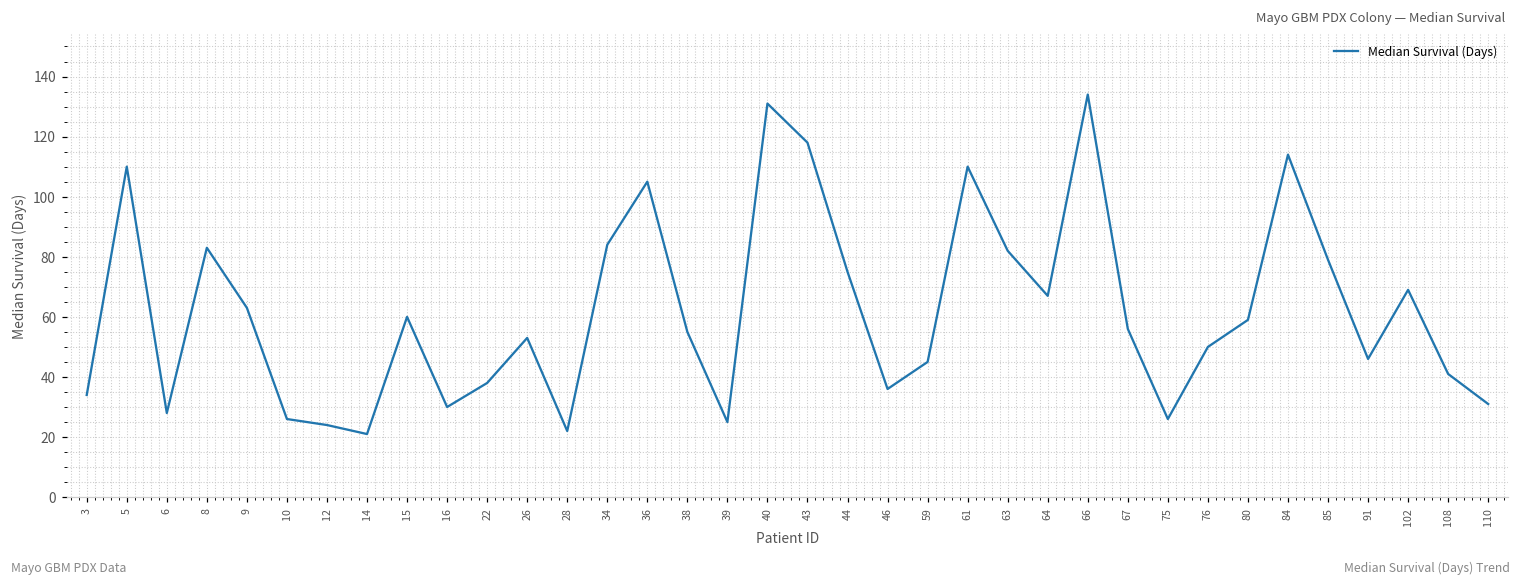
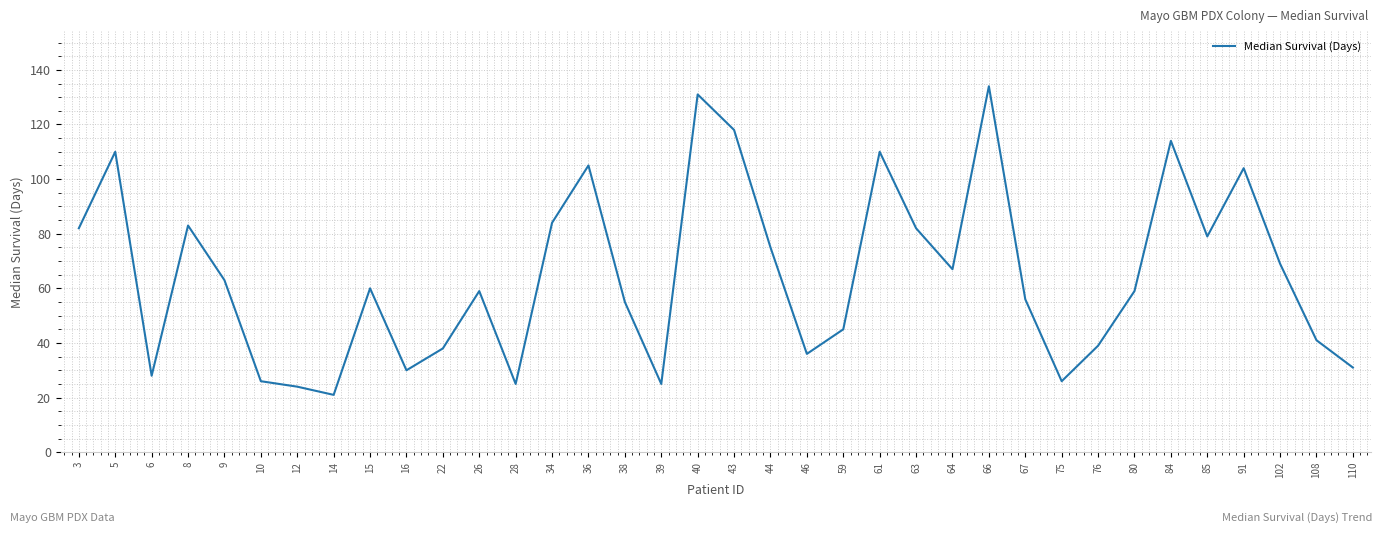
3: 34 -> 82
26: 53 -> 59
28: 22 -> 25
76: 50 -> 39
91: 46 -> 104
